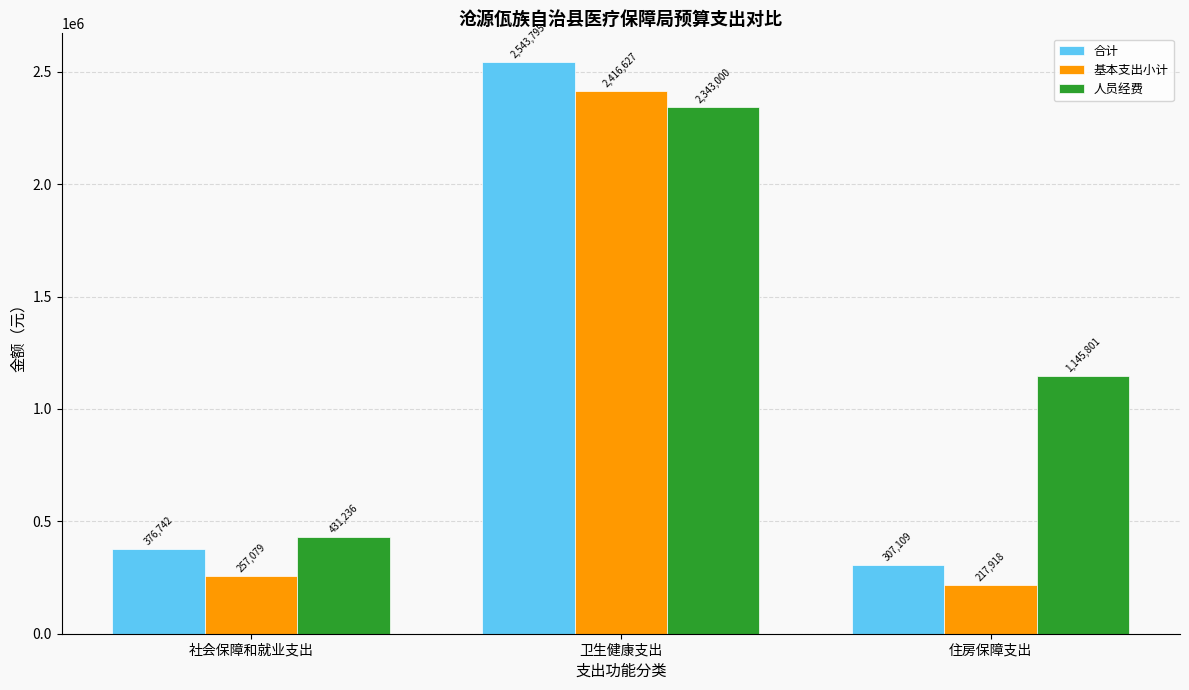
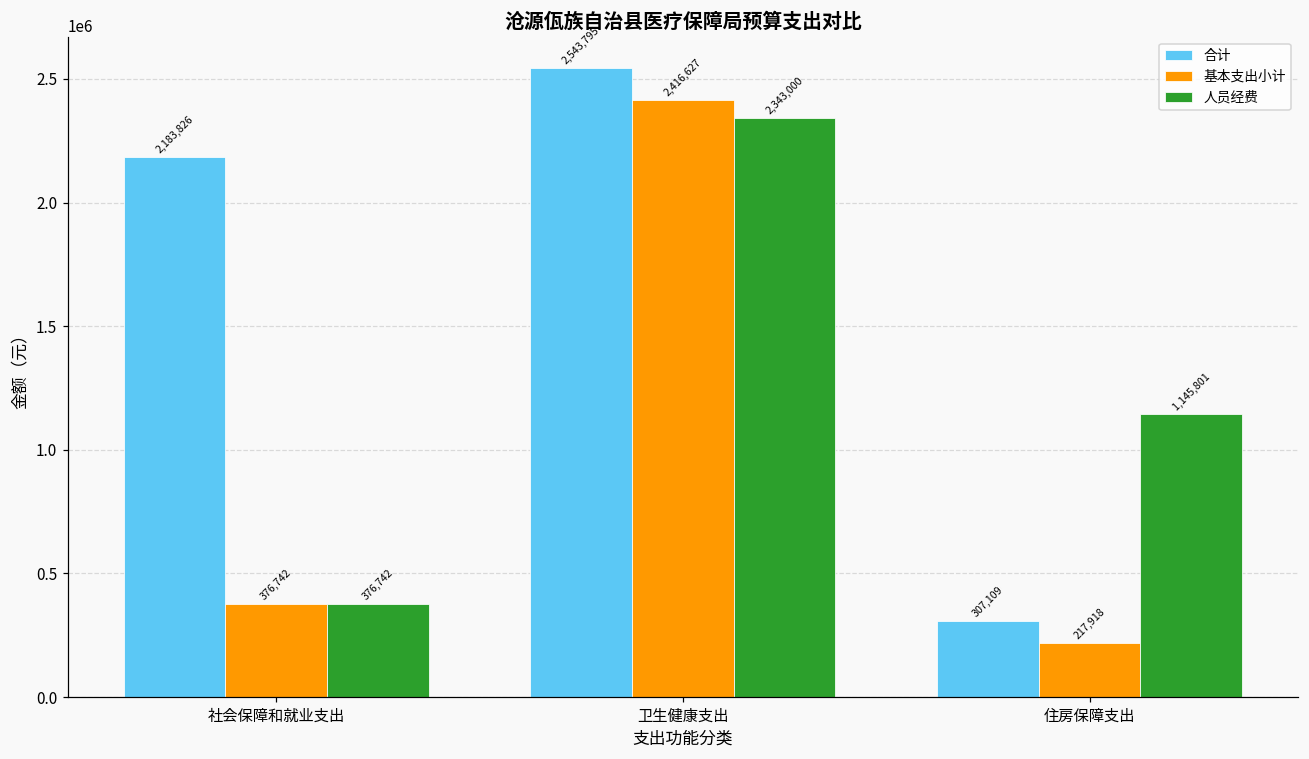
合计, 社会保障和就业支出: 376,742 -> 2,183,826
基本支出小计, 社会保障和就业支出: 257,079 -> 376,742
人员经费, 社会保障和就业支出: 431,236 -> 376,742
